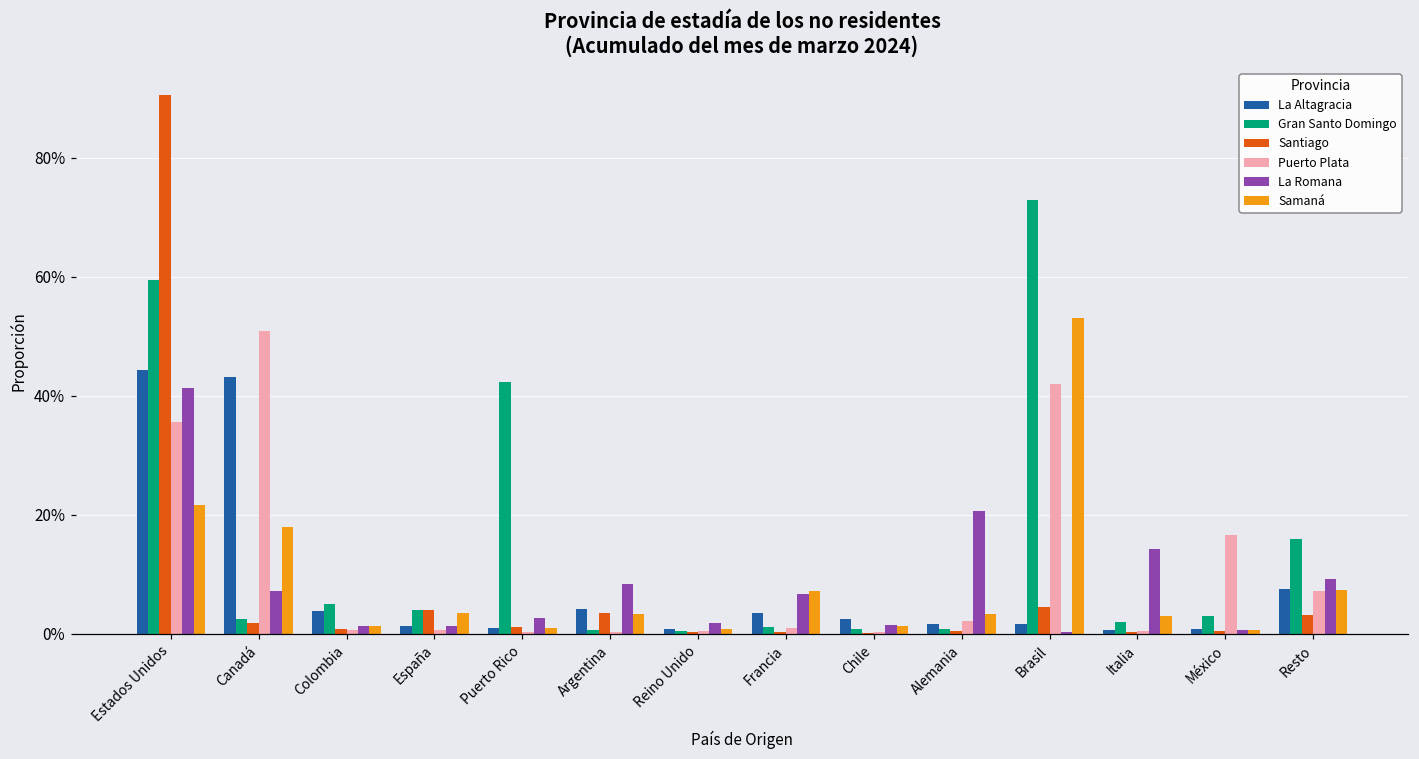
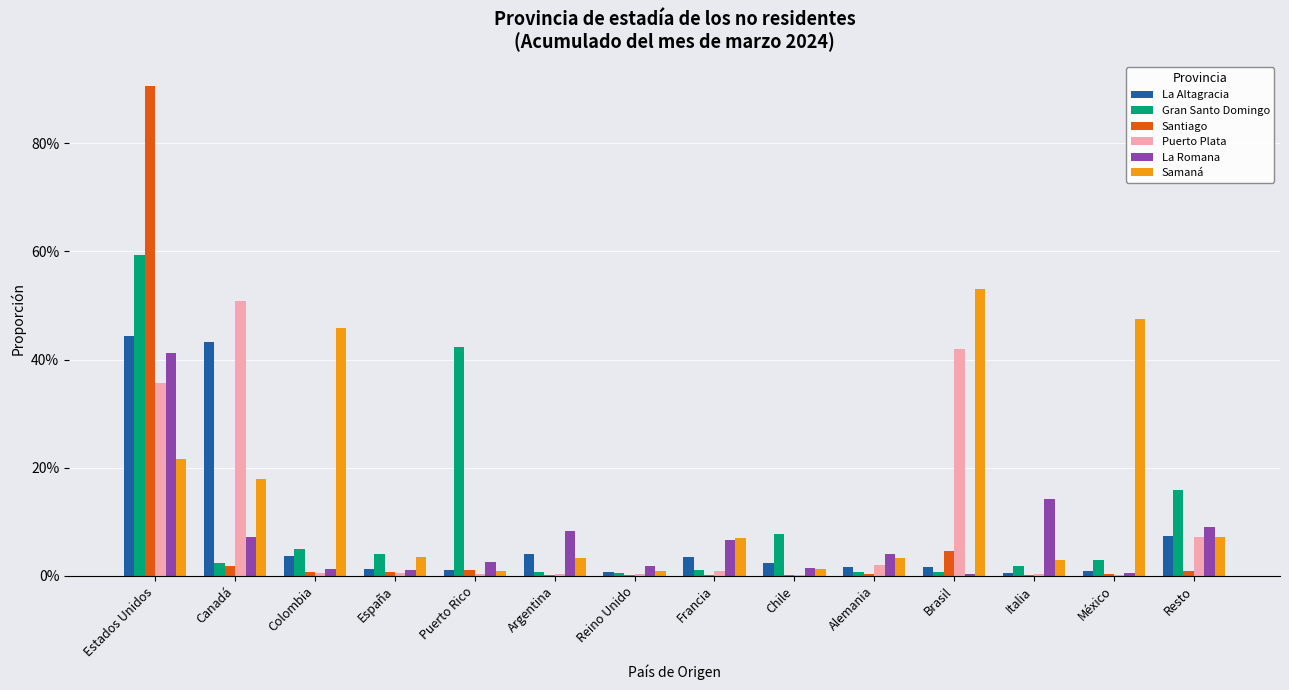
Samaná, Colombia: 1% -> 46%
Santiago, España: 4% -> 1%
Santiago, Argentina: 4% -> 0%
Gran Santo Domingo, Chile: 1% -> 8%
La Romana, Alemania: 21% -> 4%
Gran Santo Domingo, Brasil: 73% -> 1%
Puerto Plata, México: 17% -> 0%
Samaná, México: 1% -> 48%
Santiago, Resto: 3% -> 1%
